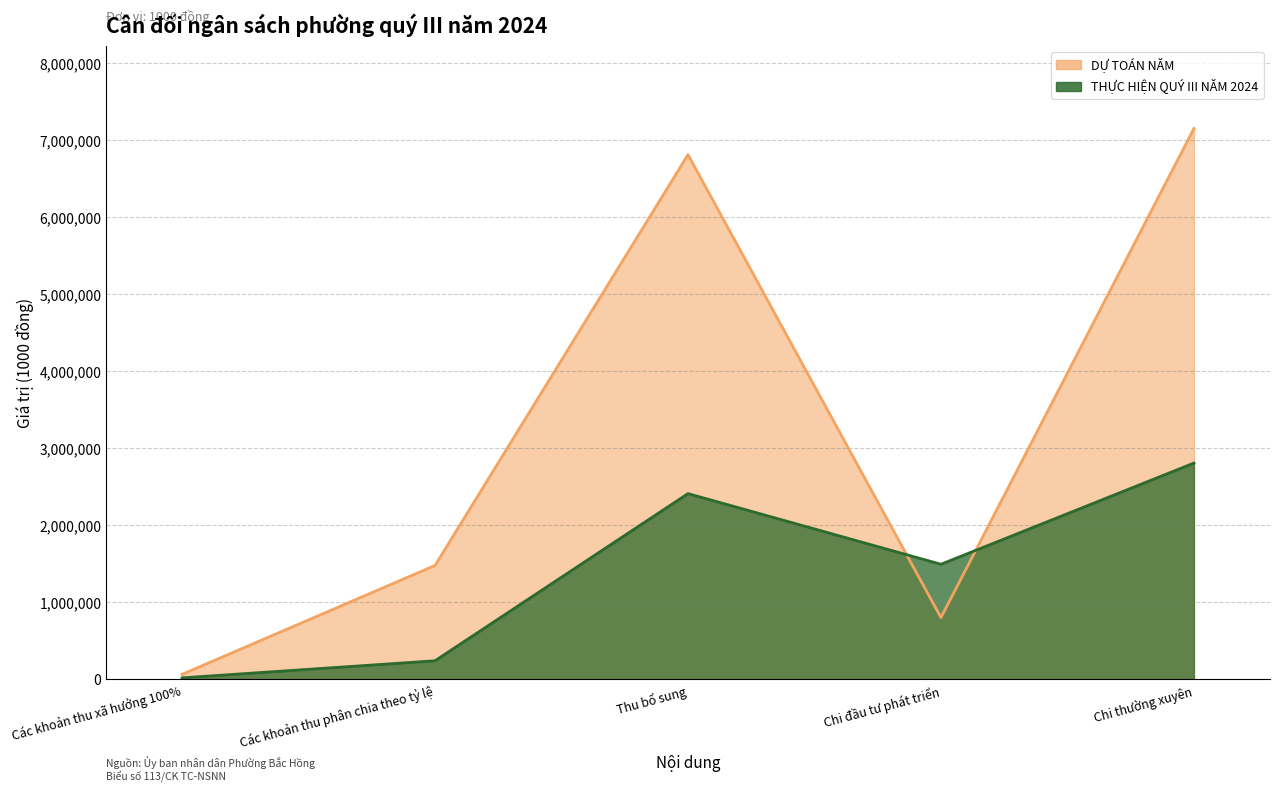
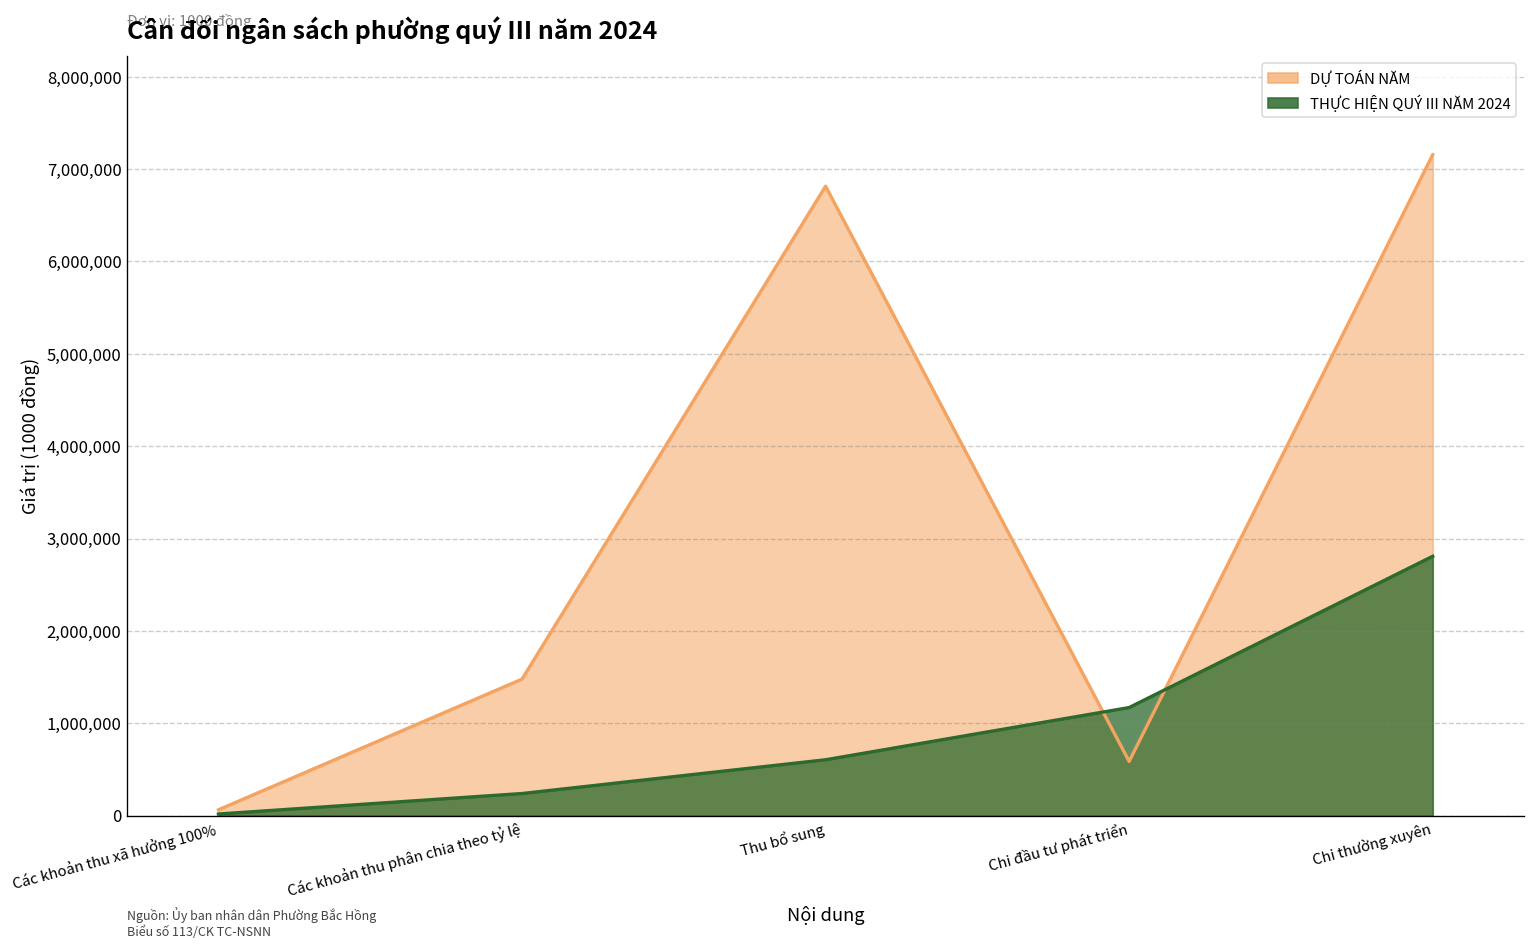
THỰC HIỆN QUÝ III NĂM 2024, Thu bổ sung: 2,400,000 -> 600,000
DỰ TOÁN NĂM, Chi đầu tư phát triển: 800,000 -> 600,000
THỰC HIỆN QUÝ III NĂM 2024, Chi đầu tư phát triển: 1,500,000 -> 1,200,000
